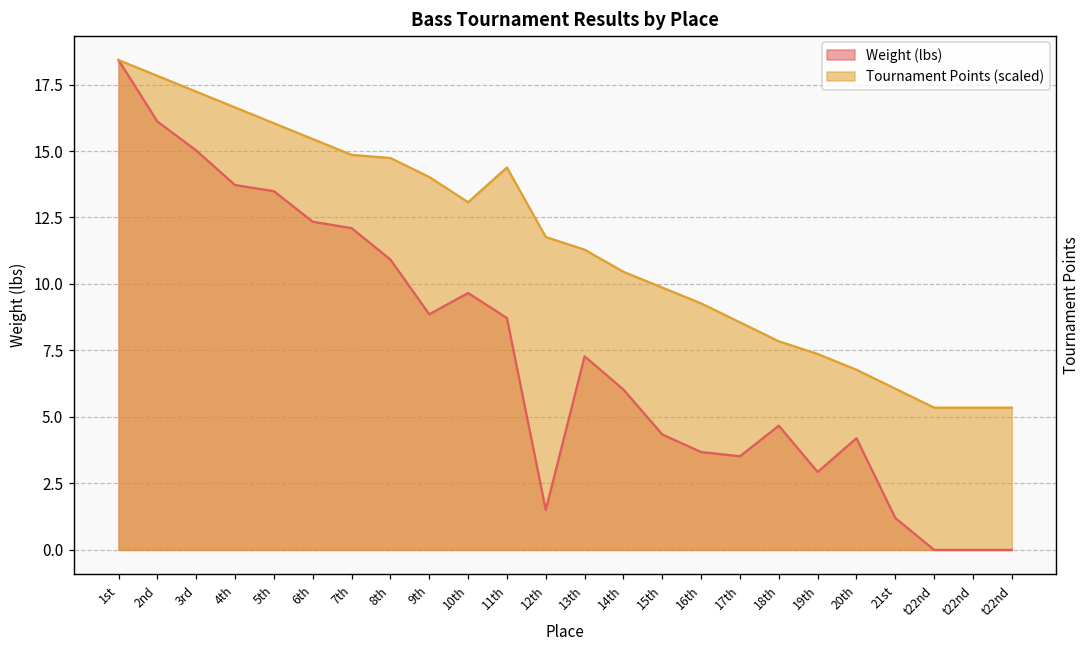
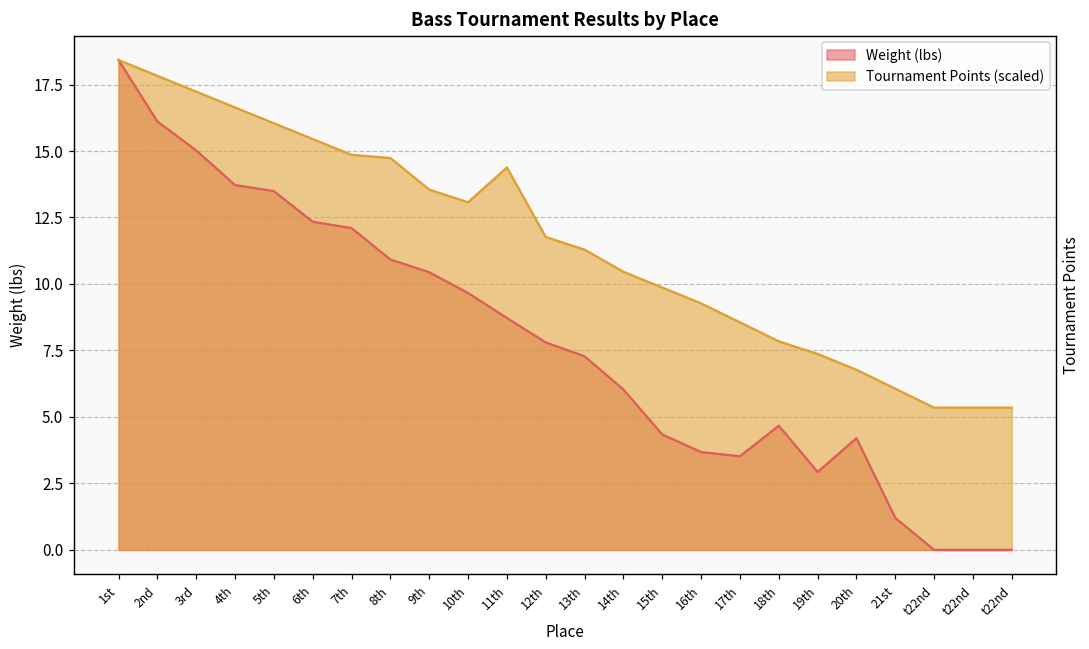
Weight (lbs), 9th: 8.9 -> 10.4
Tournament Points (scaled), 9th: 14.0 -> 13.5
Weight (lbs), 12th: 1.5 -> 7.8
